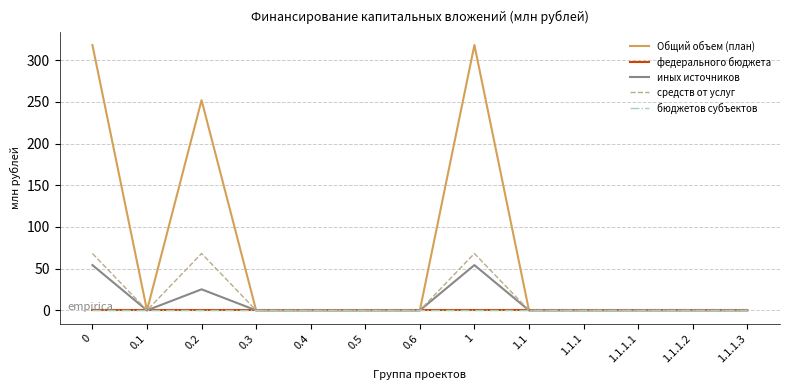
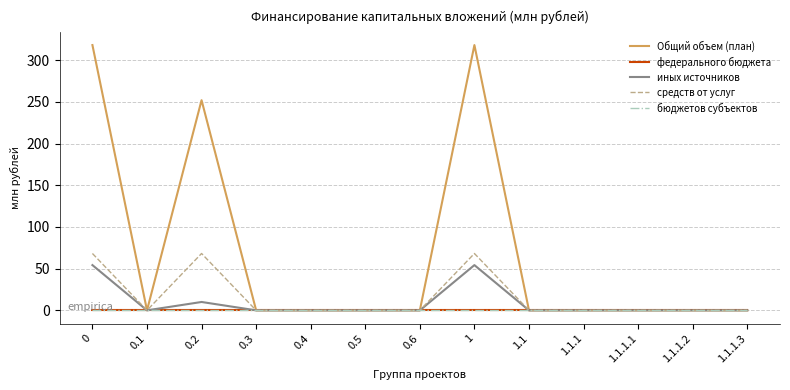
иных источников, 0.2: 30 -> 10
